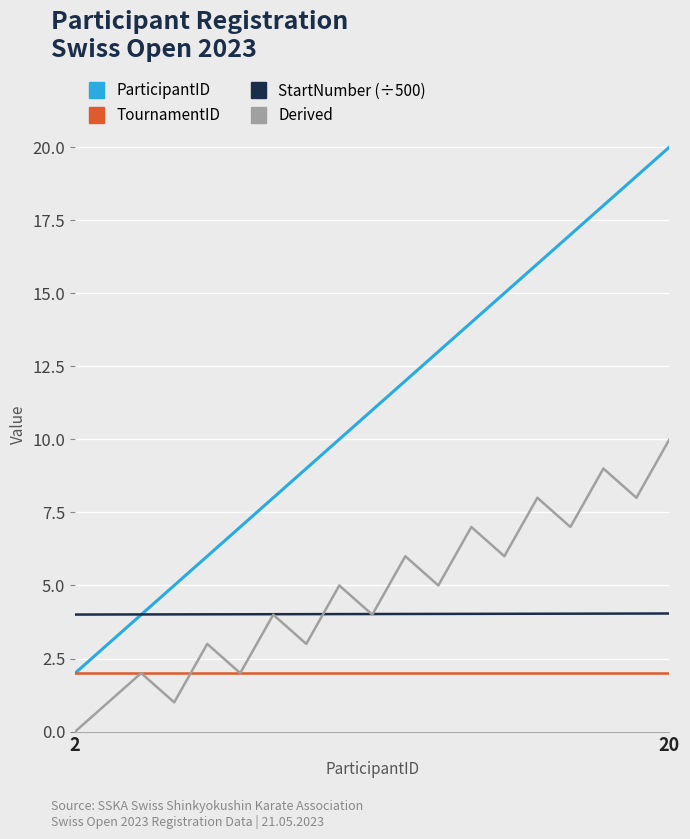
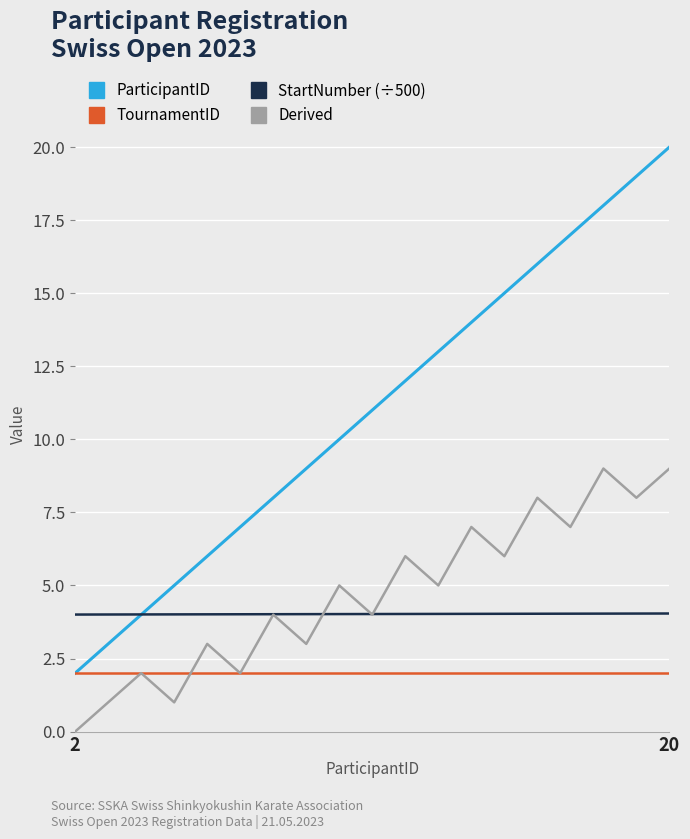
Derived, 20: 10 -> 9
